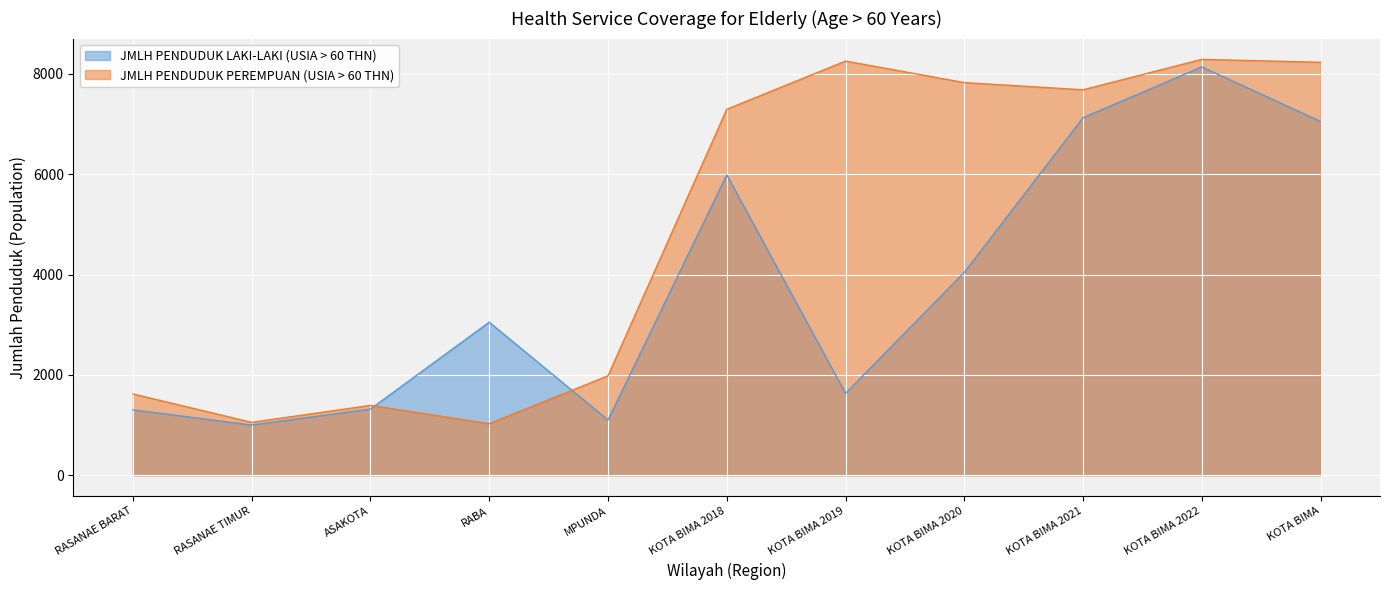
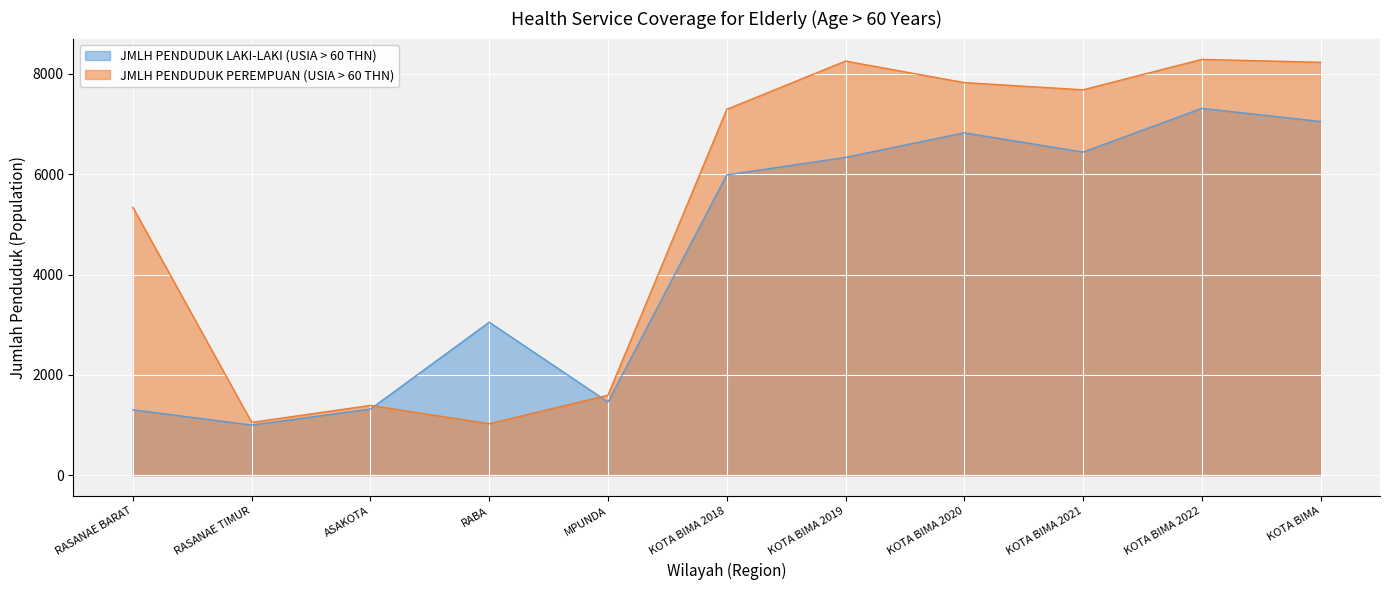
JMLH PENDUDUK PEREMPUAN (USIA > 60 THN), RASANAE BARAT: 1600 -> 5300
JMLH PENDUDUK LAKI-LAKI (USIA > 60 THN), MPUNDA: 1100 -> 1500
JMLH PENDUDUK PEREMPUAN (USIA > 60 THN), MPUNDA: 2000 -> 1600
JMLH PENDUDUK LAKI-LAKI (USIA > 60 THN), KOTA BIMA 2019: 1600 -> 6300
JMLH PENDUDUK LAKI-LAKI (USIA > 60 THN), KOTA BIMA 2020: 4000 -> 6800
JMLH PENDUDUK LAKI-LAKI (USIA > 60 THN), KOTA BIMA 2021: 7100 -> 6400
JMLH PENDUDUK LAKI-LAKI (USIA > 60 THN), KOTA BIMA 2022: 8100 -> 7300
